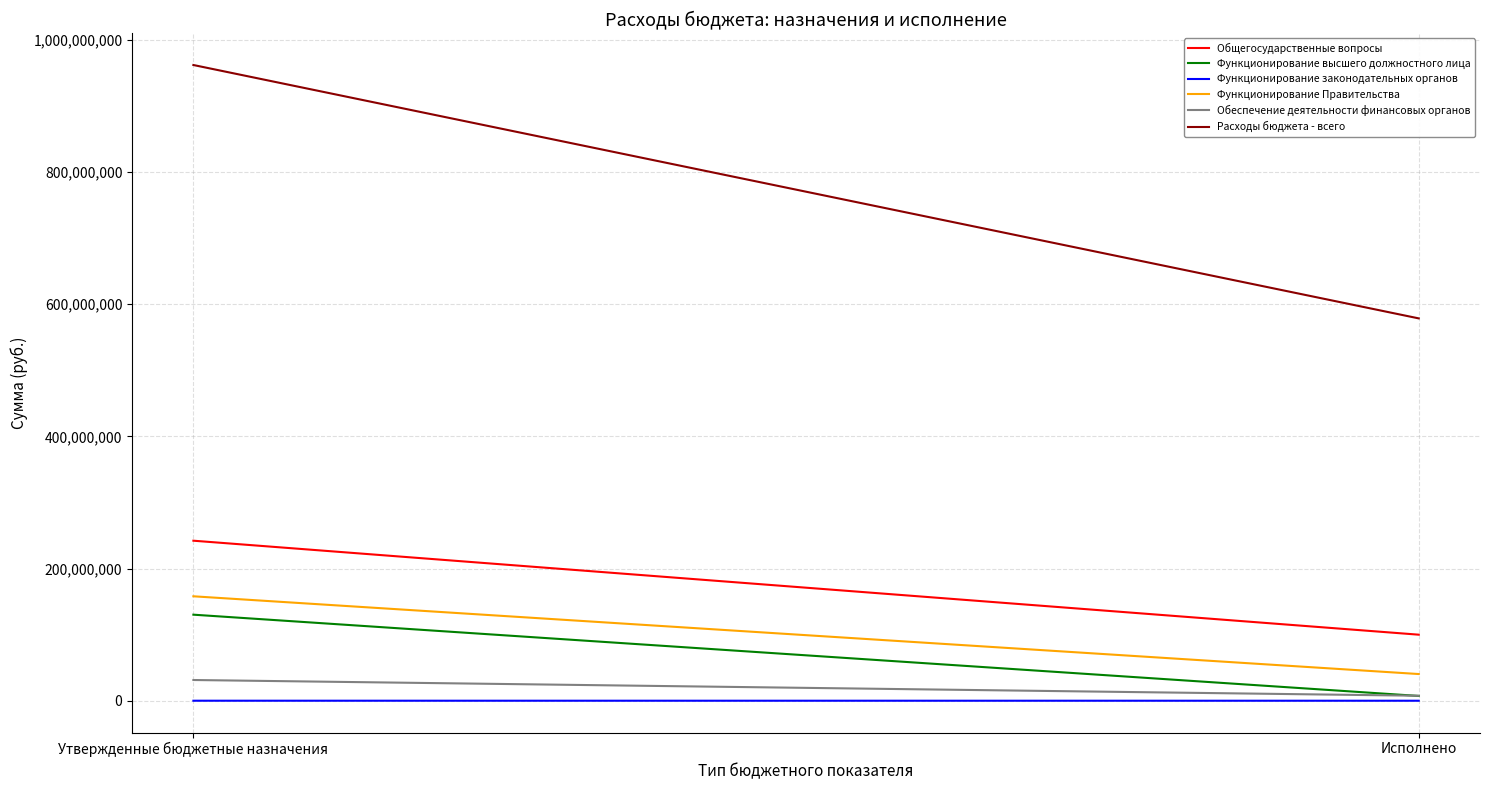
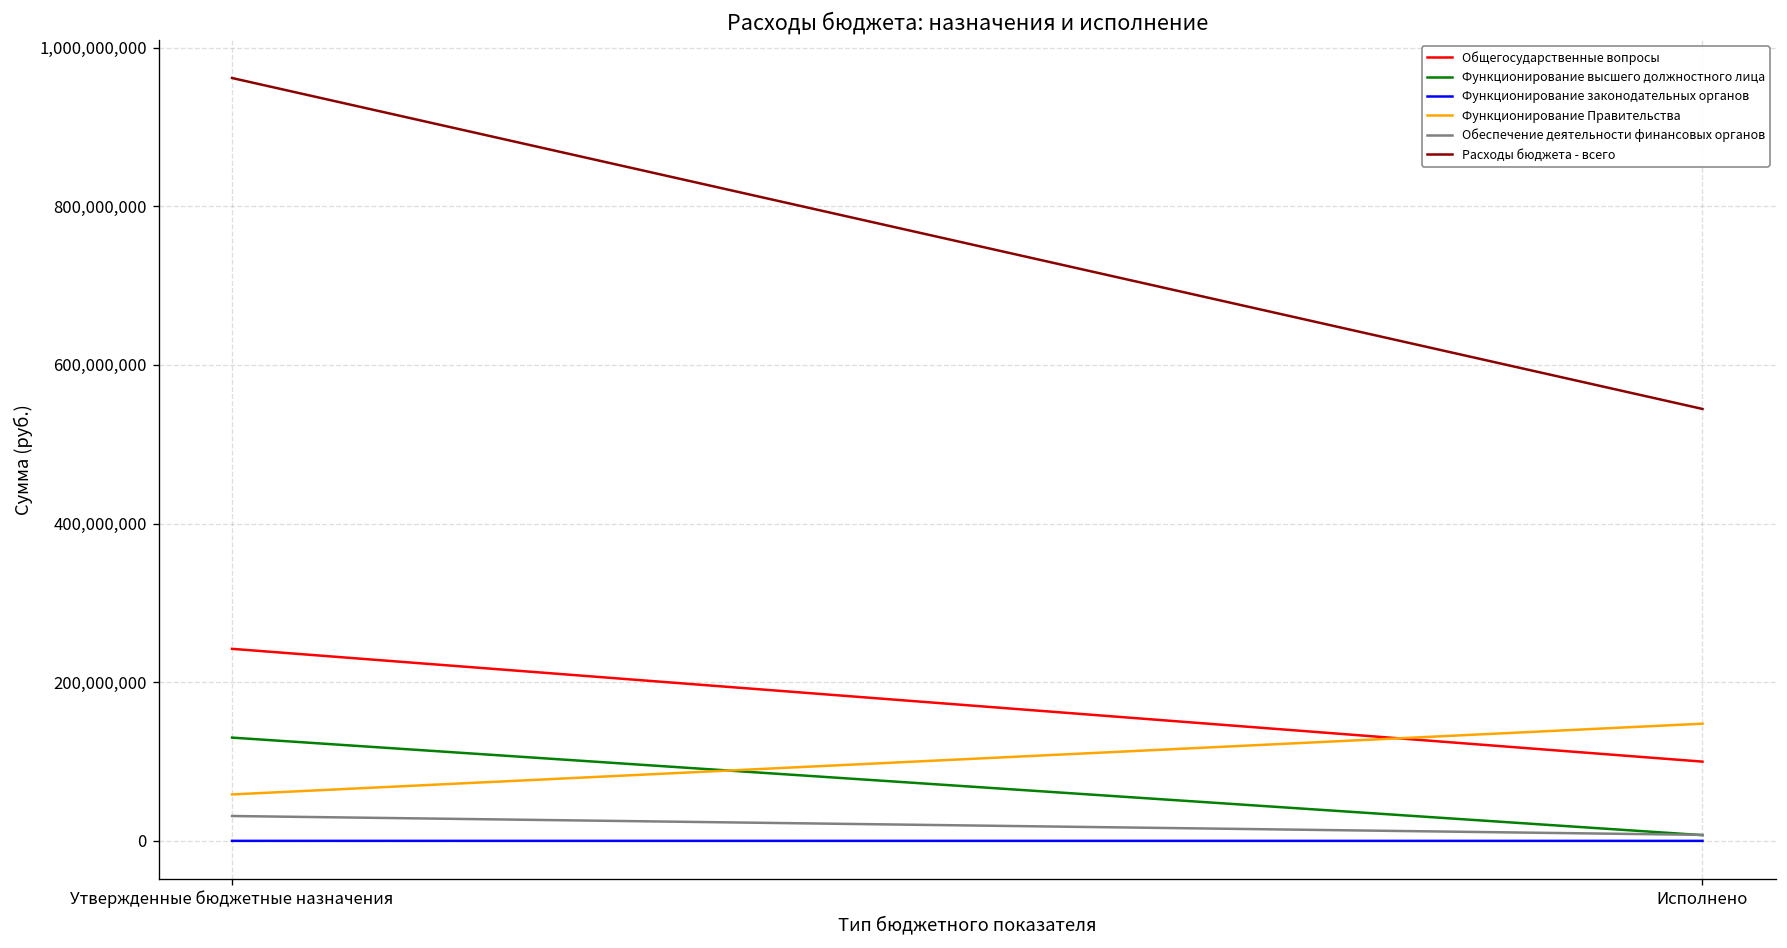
Функционирование Правительства, Утвержденные бюджетные назначения: 160,000,000 -> 60,000,000
Функционирование Правительства, Исполнено: 40,000,000 -> 150,000,000
Расходы бюджета - всего, Исполнено: 580,000,000 -> 540,000,000
